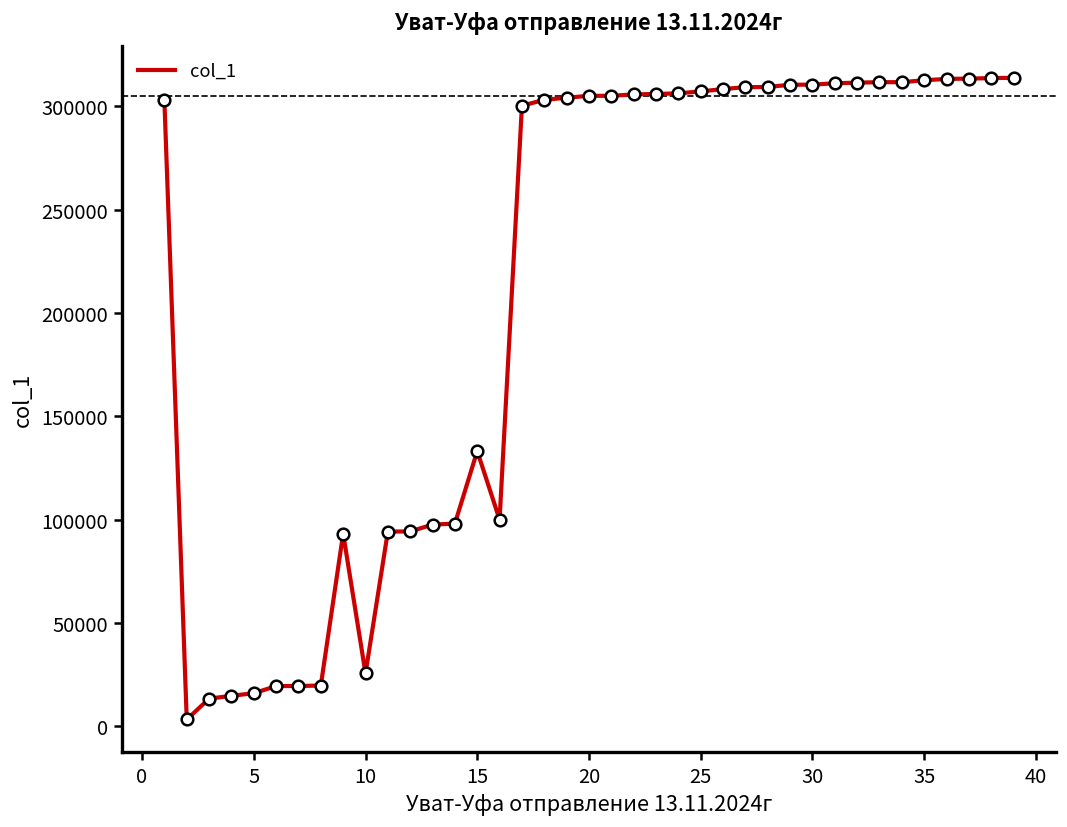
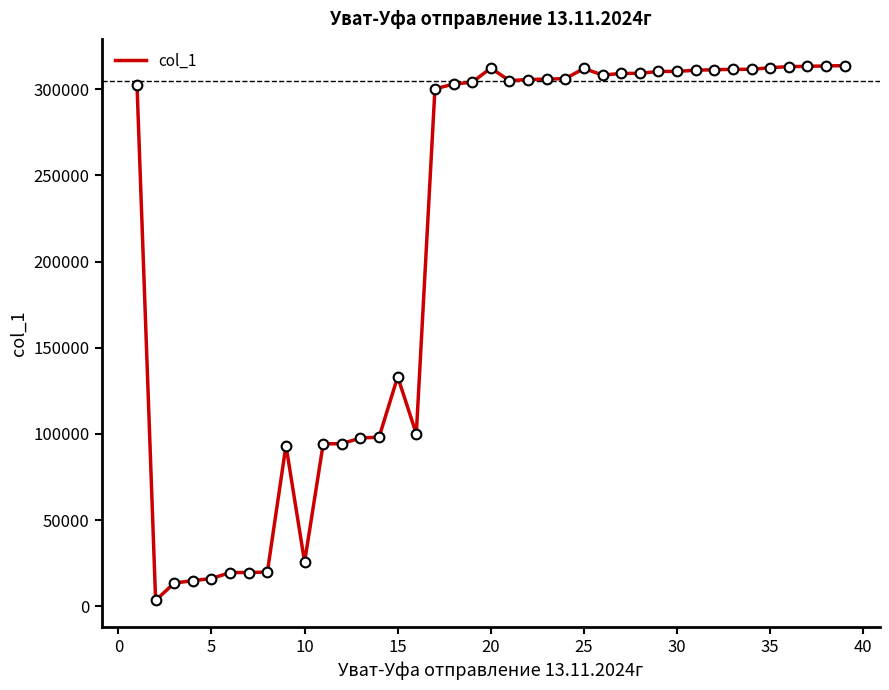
20: 305000 -> 312000
25: 307000 -> 312000
